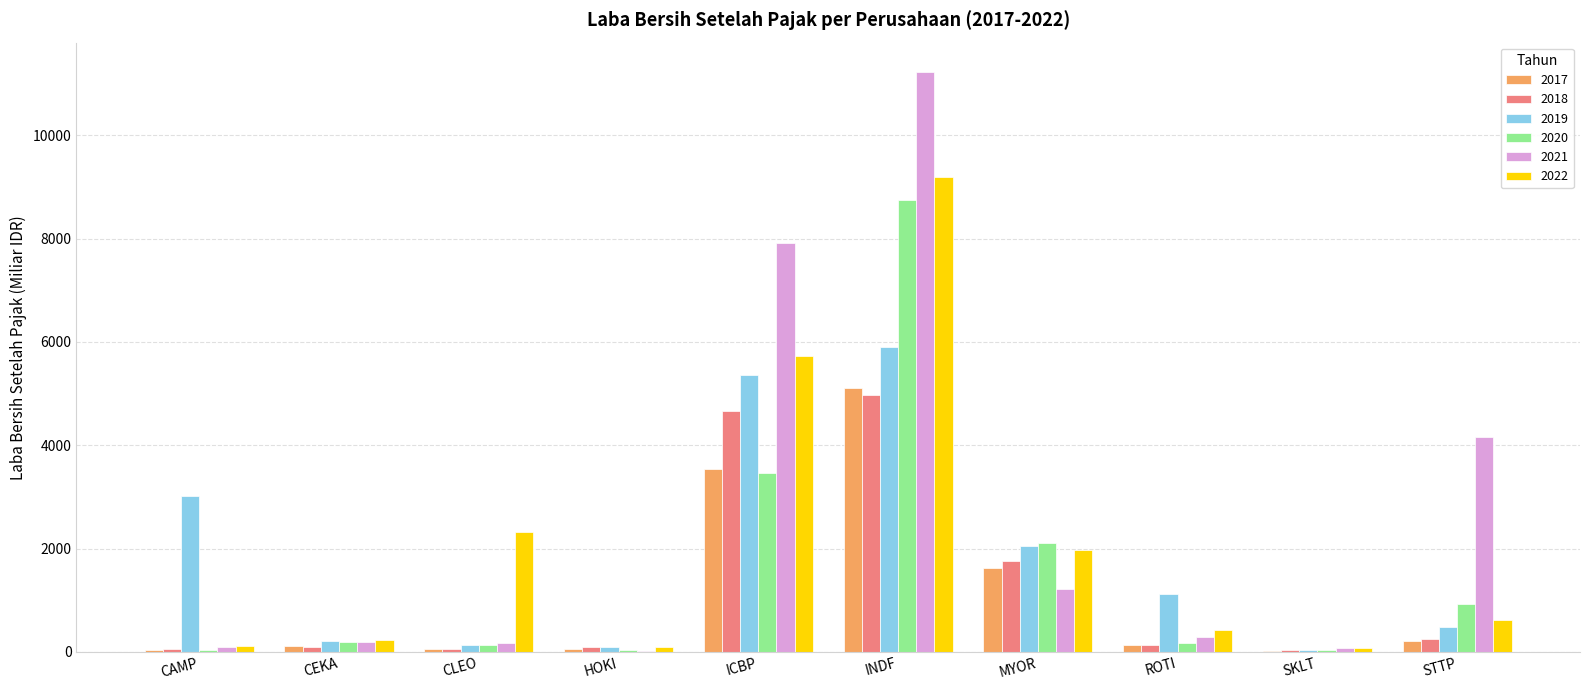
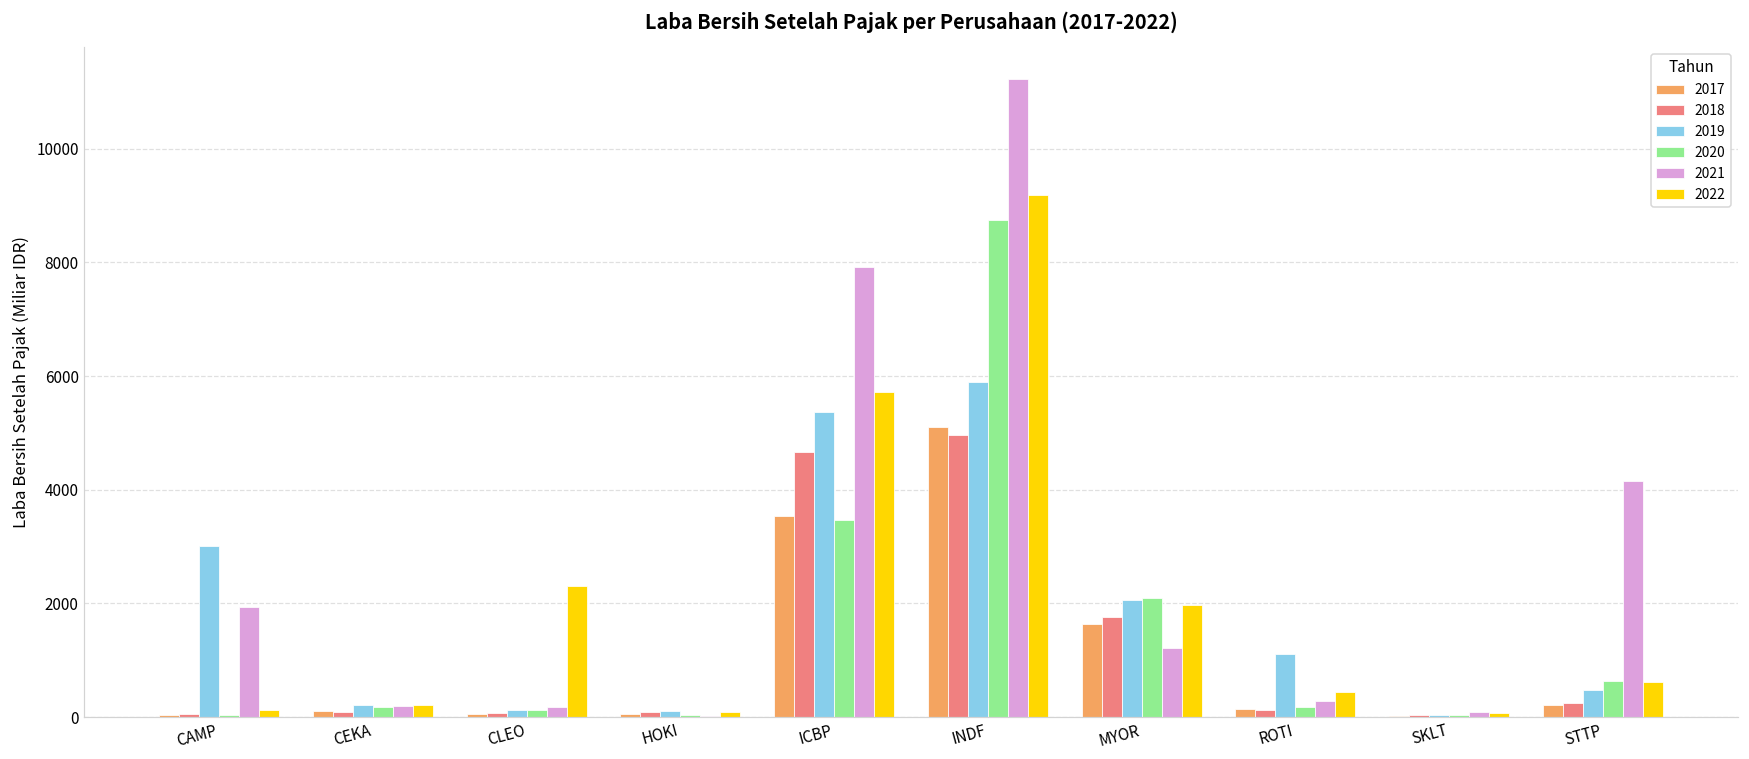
2021, CAMP: 100 -> 1900
2020, STTP: 900 -> 600
